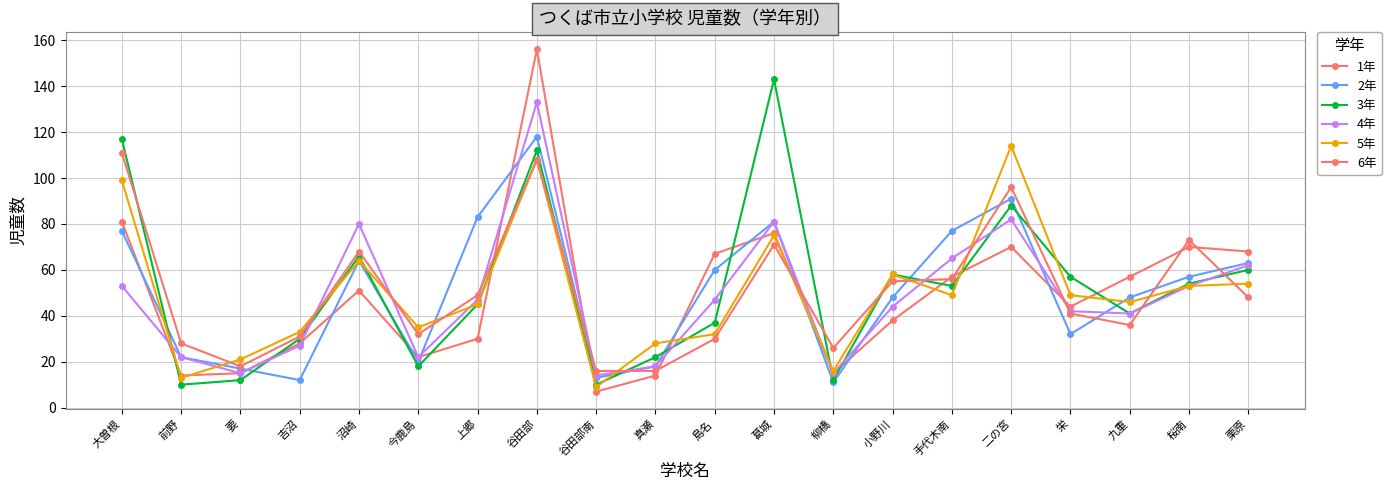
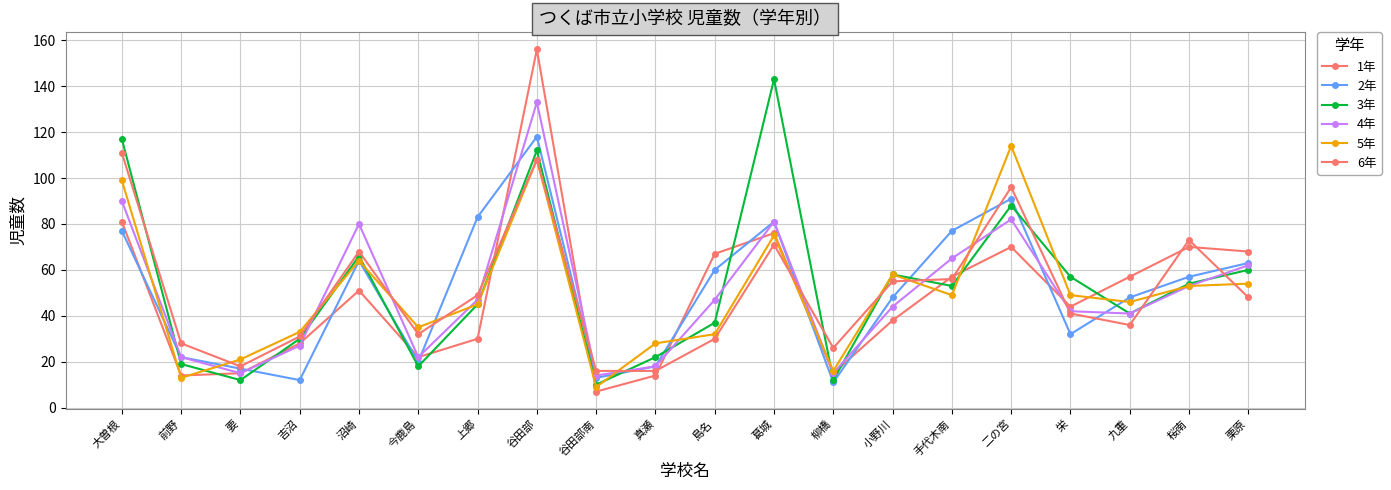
4年, 大曽根: 53 -> 90
3年, 前野: 10 -> 19
